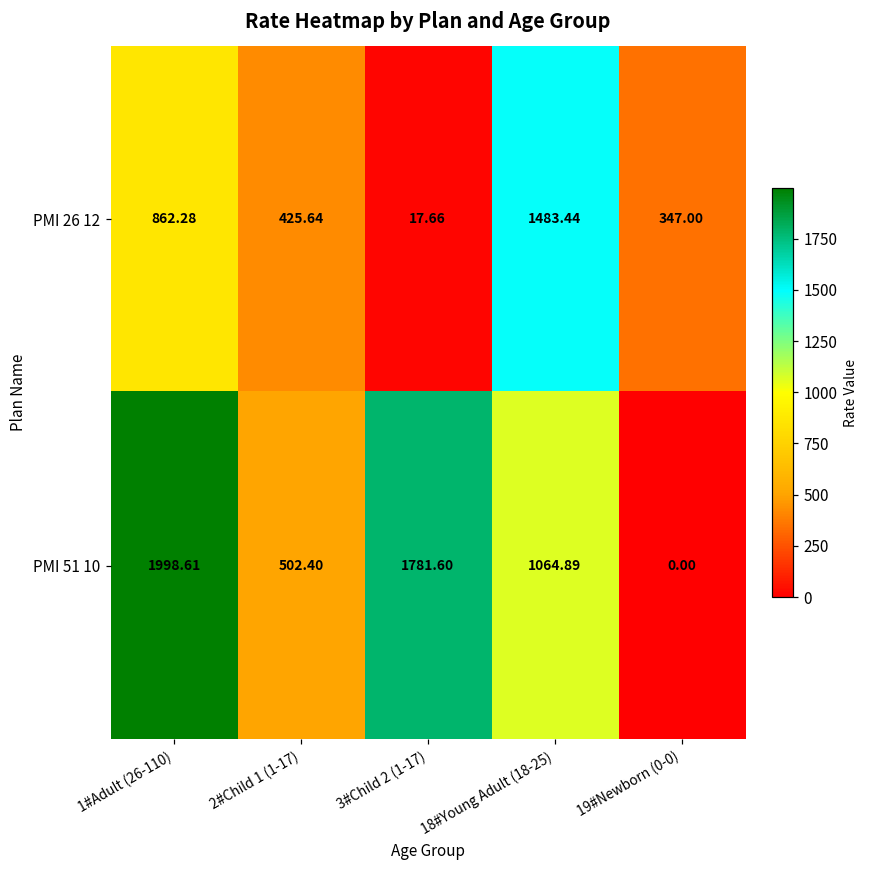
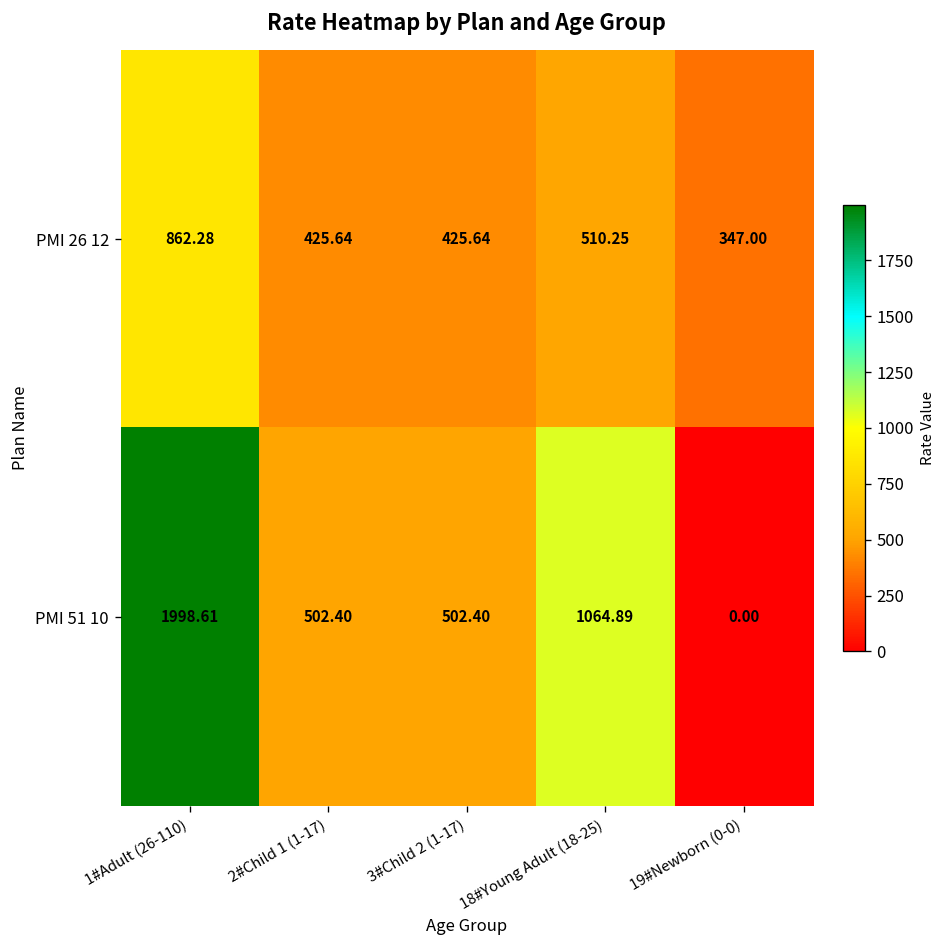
PMI 26 12, 3#Child 2 (1-17): 17.66 -> 425.64
PMI 26 12, 18#Young Adult (18-25): 1483.44 -> 510.25
PMI 51 10, 3#Child 2 (1-17): 1781.60 -> 502.40
